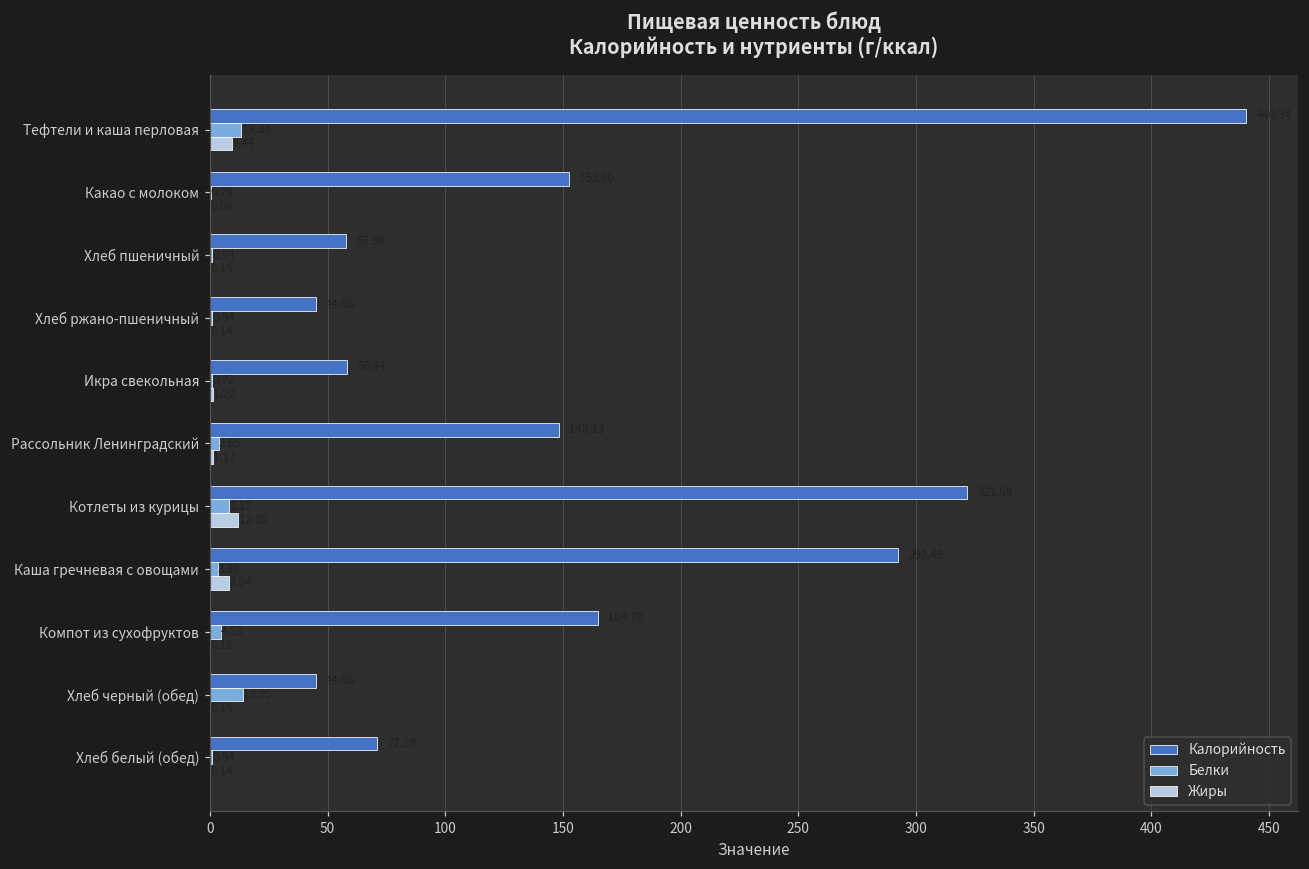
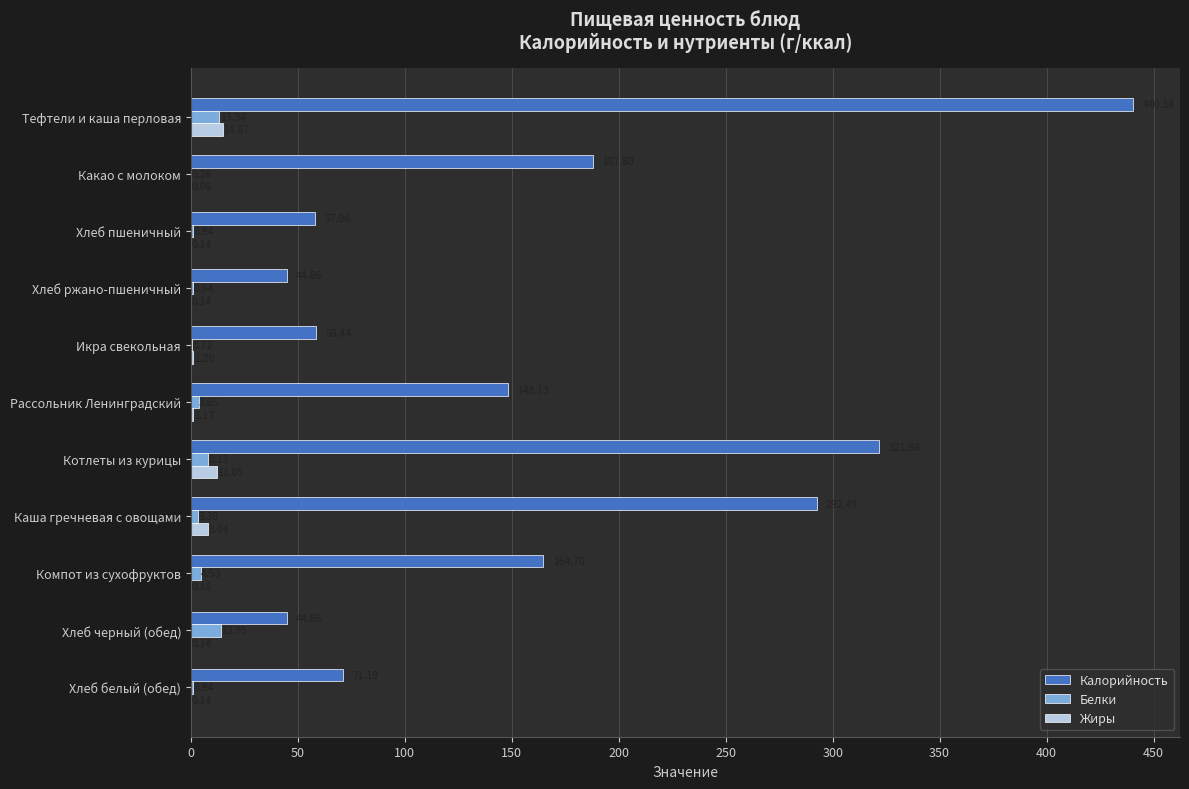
Жиры, Тефтели и каша перловая: 9 -> 15
Калорийность, Какао с молоком: 153 -> 188
